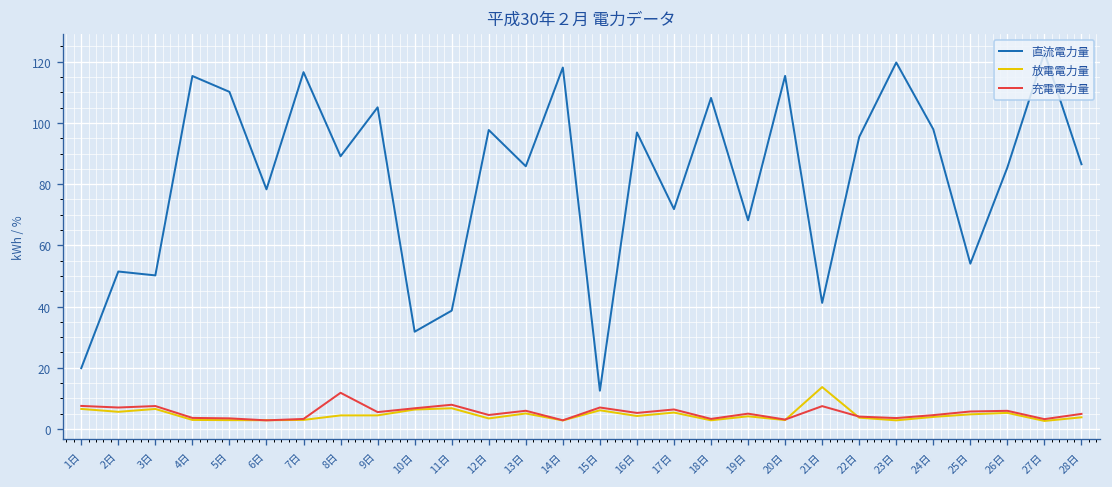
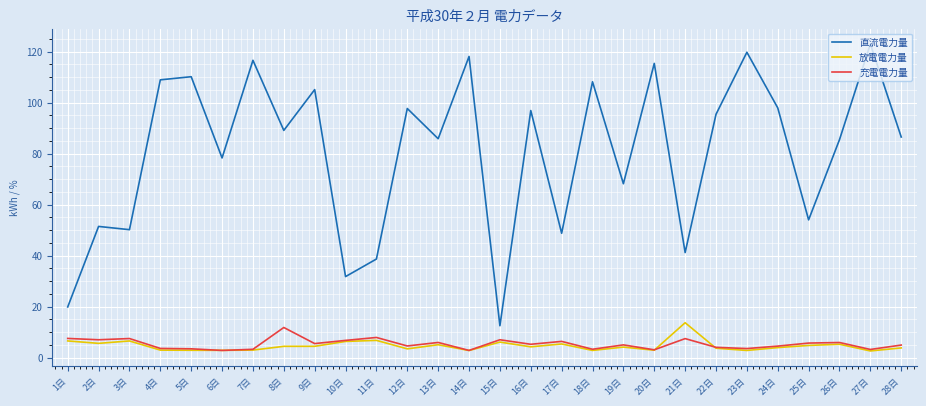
直流電力量, 4日: 115 -> 109
直流電力量, 17日: 72 -> 49
